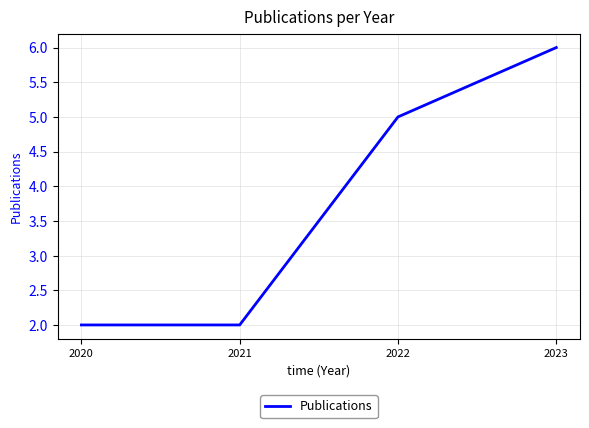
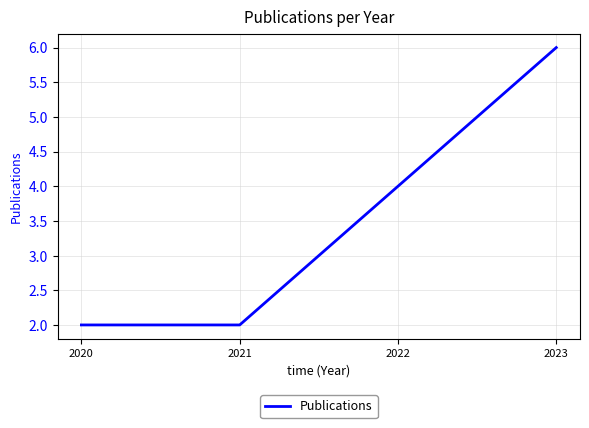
2022: 5 -> 4
